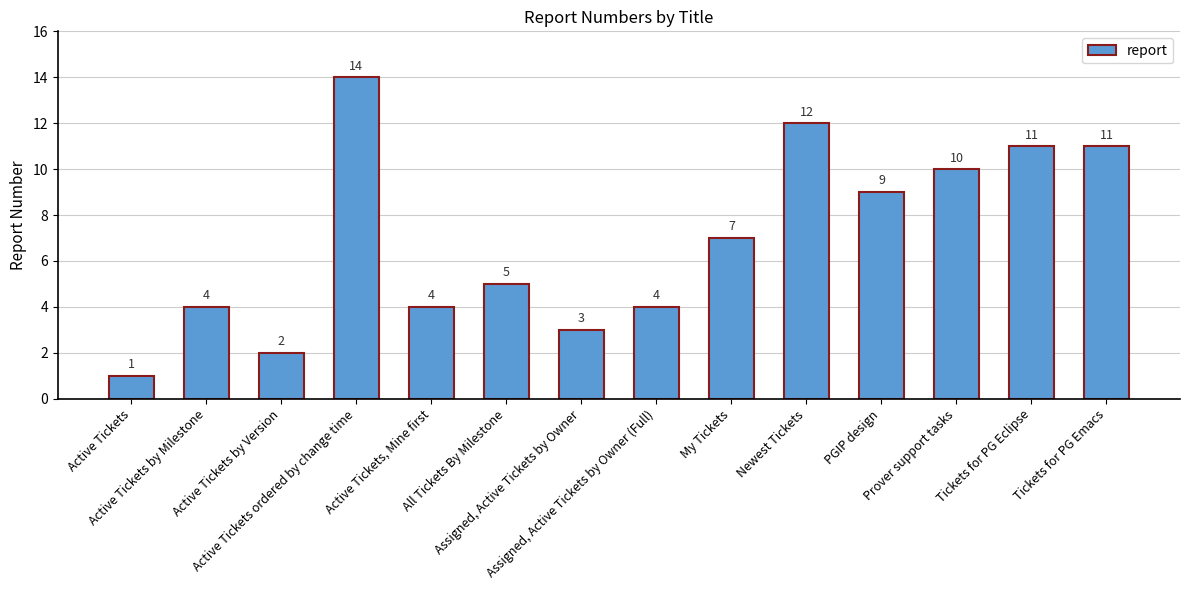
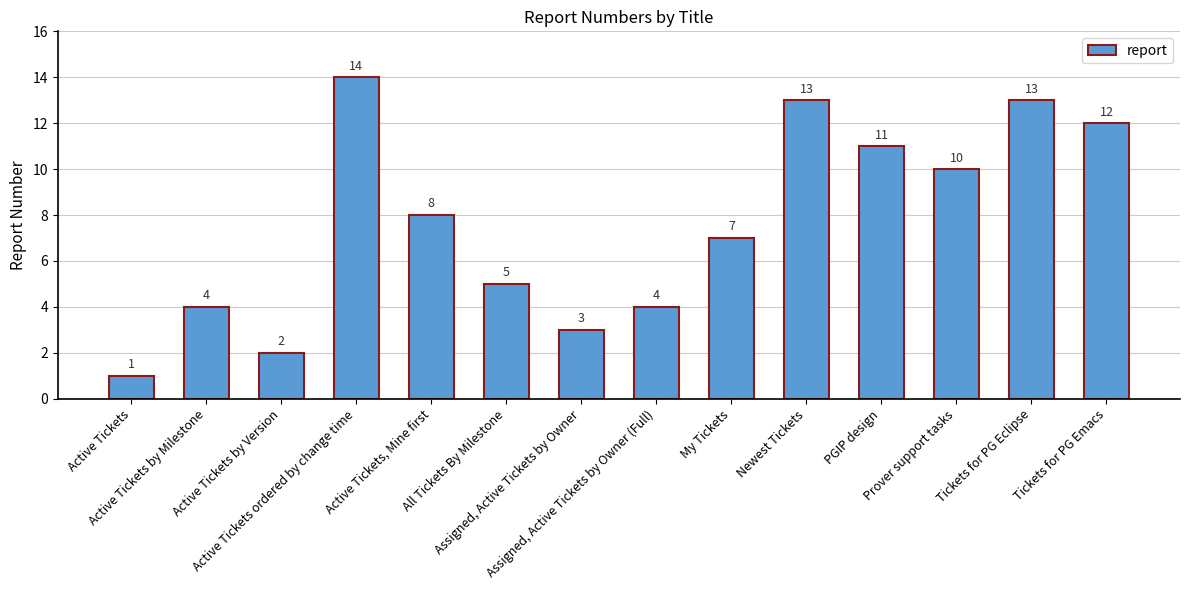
Active Tickets, Mine first: 4 -> 8
Newest Tickets: 12 -> 13
PGIP design: 9 -> 11
Tickets for PG Eclipse: 11 -> 13
Tickets for PG Emacs: 11 -> 12
